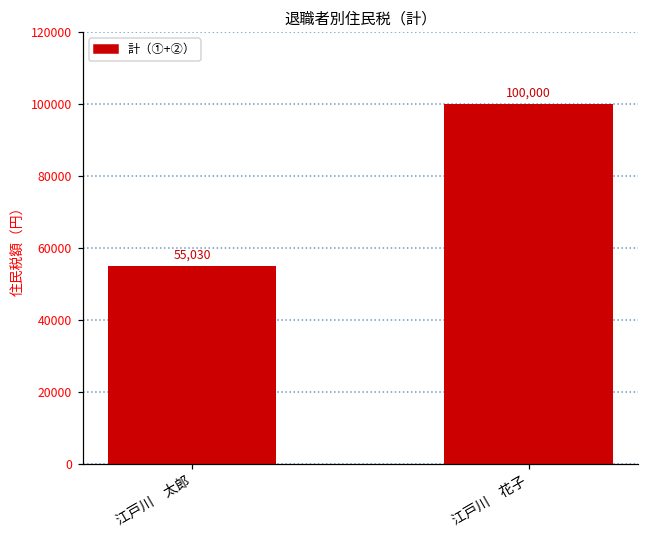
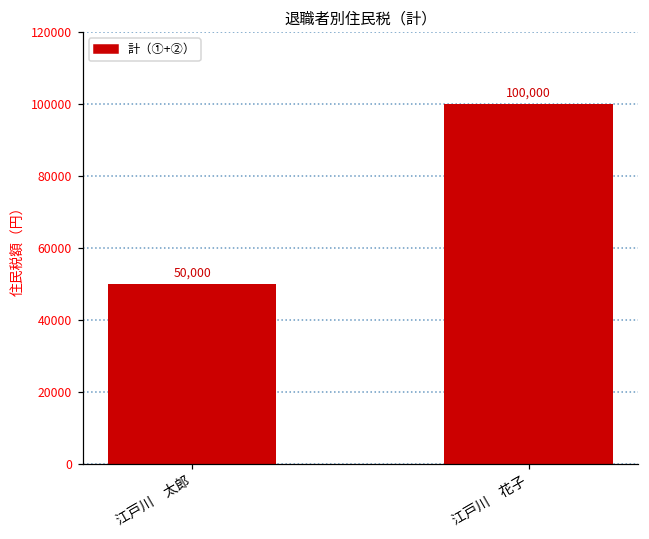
江戸川 太郎: 55,030 -> 50,000
